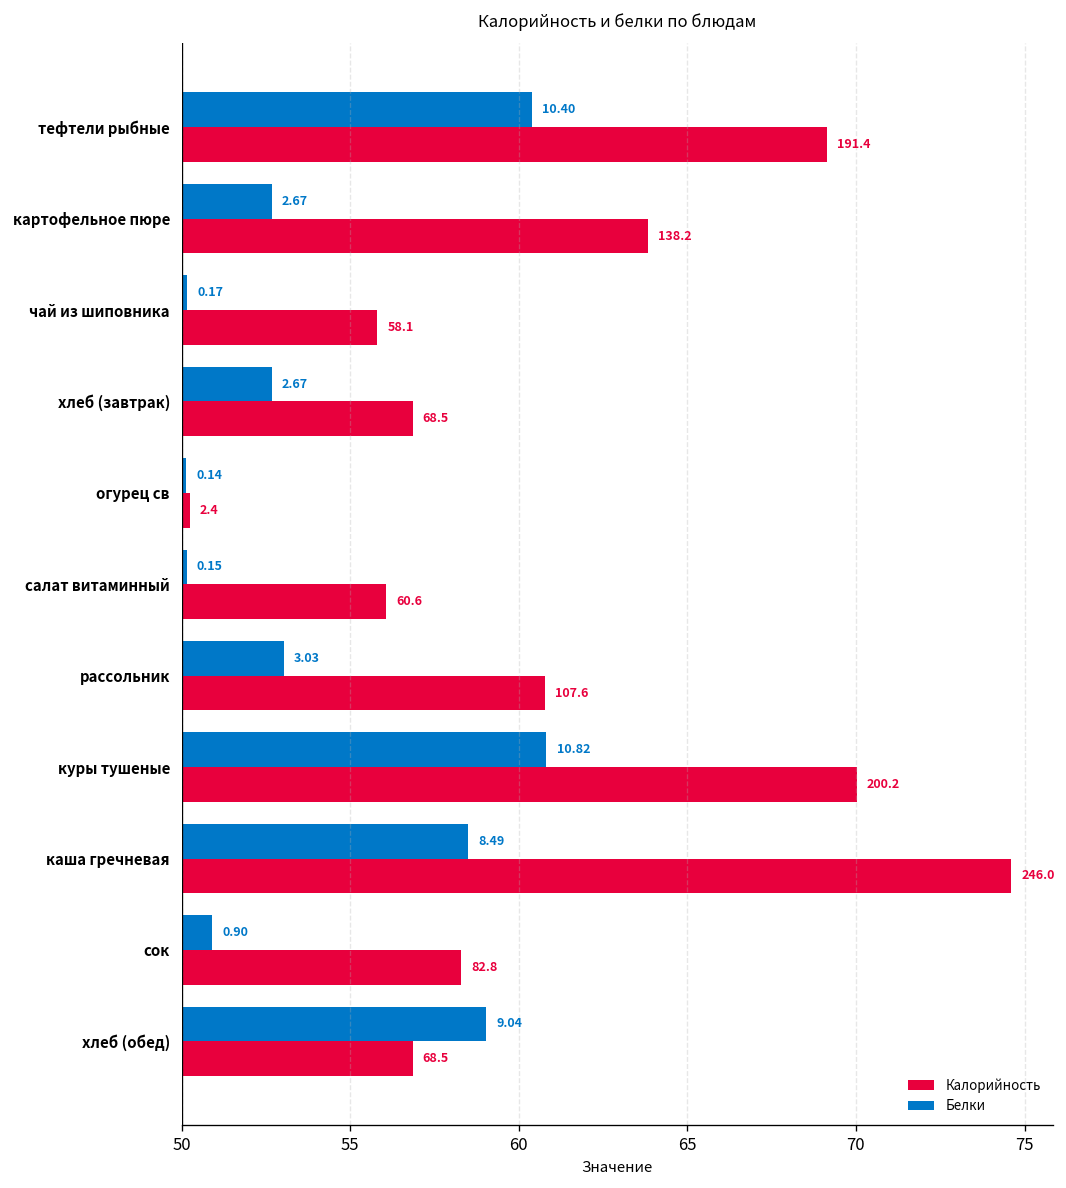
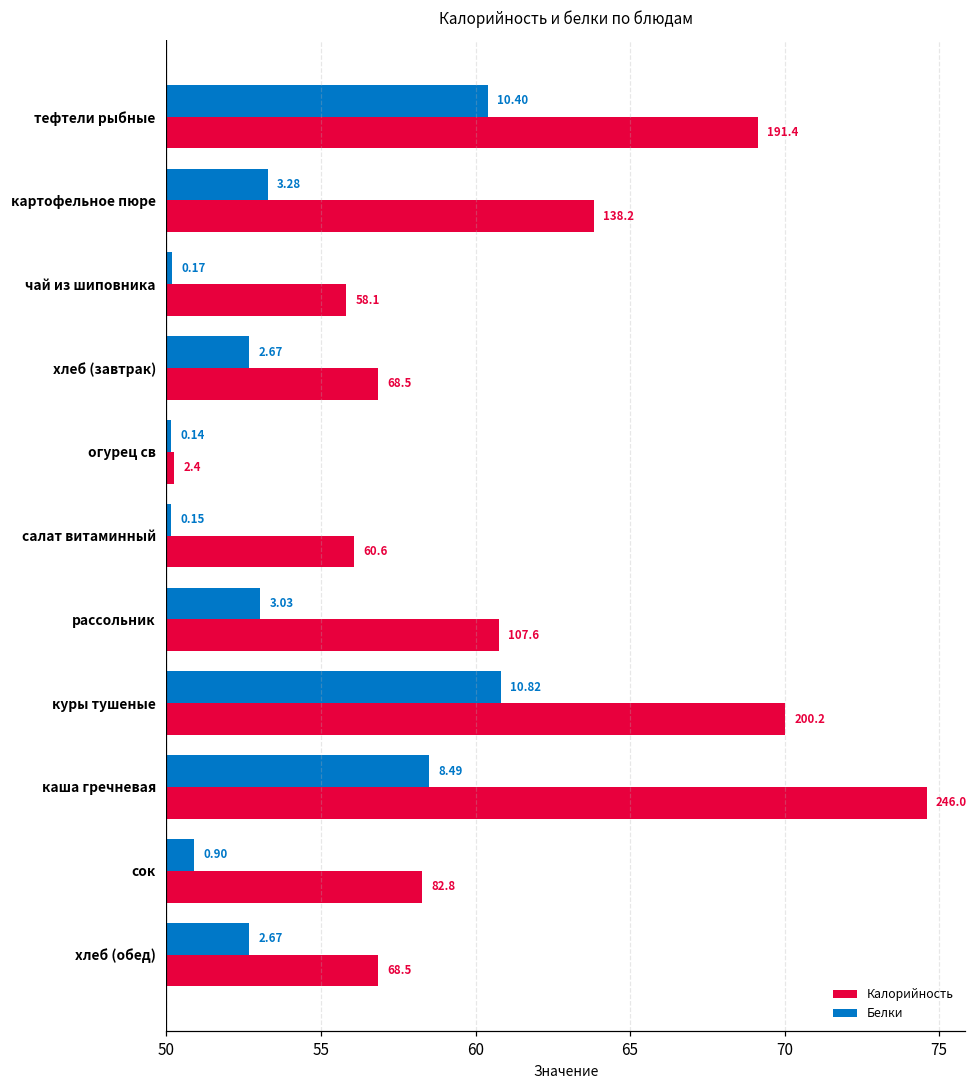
Белки, картофельное пюре: 2.67 -> 3.28
Белки, хлеб (обед): 9.04 -> 2.67
